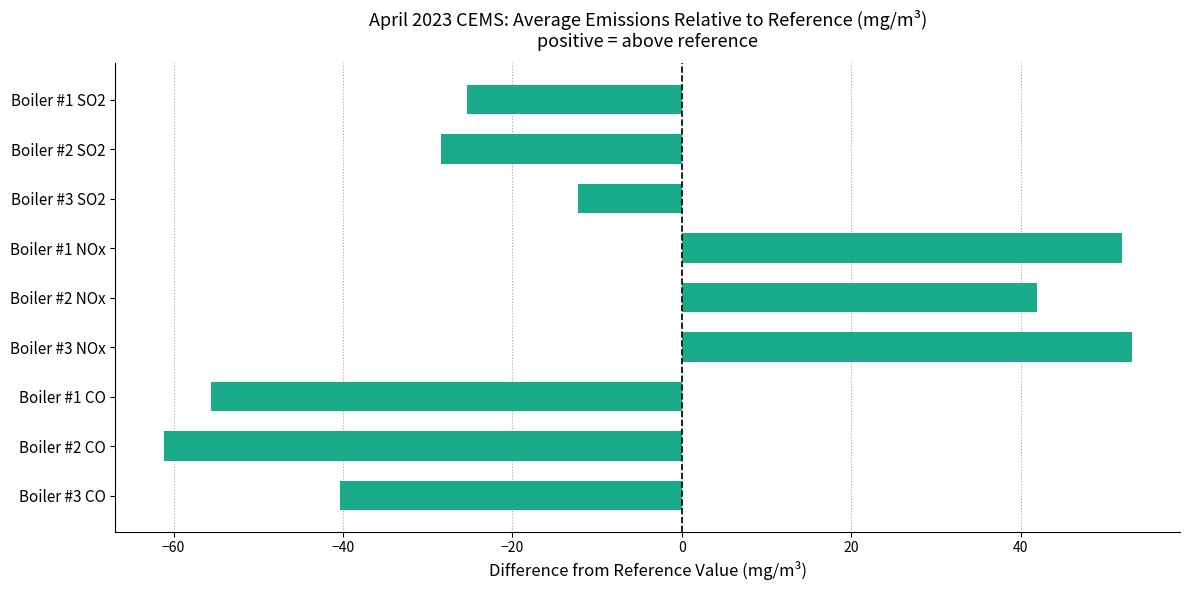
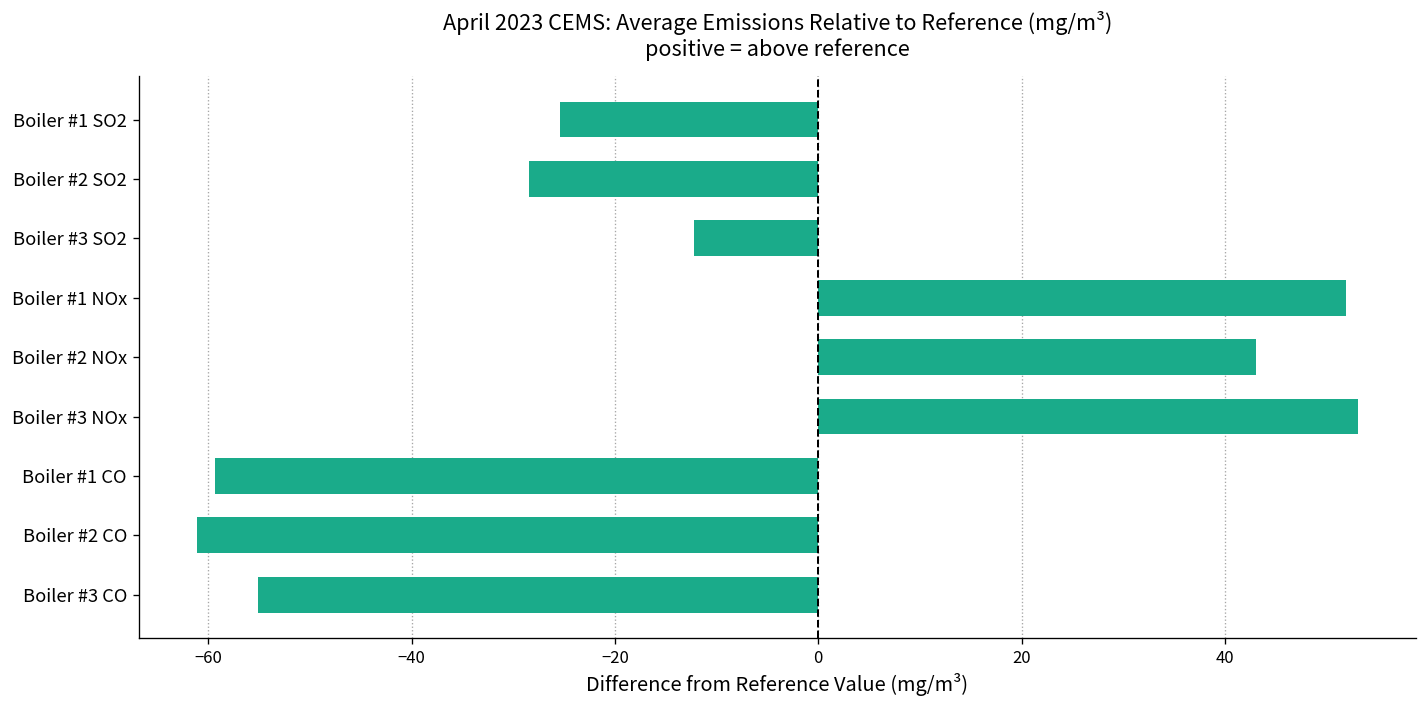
Boiler #2 NOx: 42 -> 43
Boiler #1 CO: -56 -> -59
Boiler #3 CO: -40 -> -55
